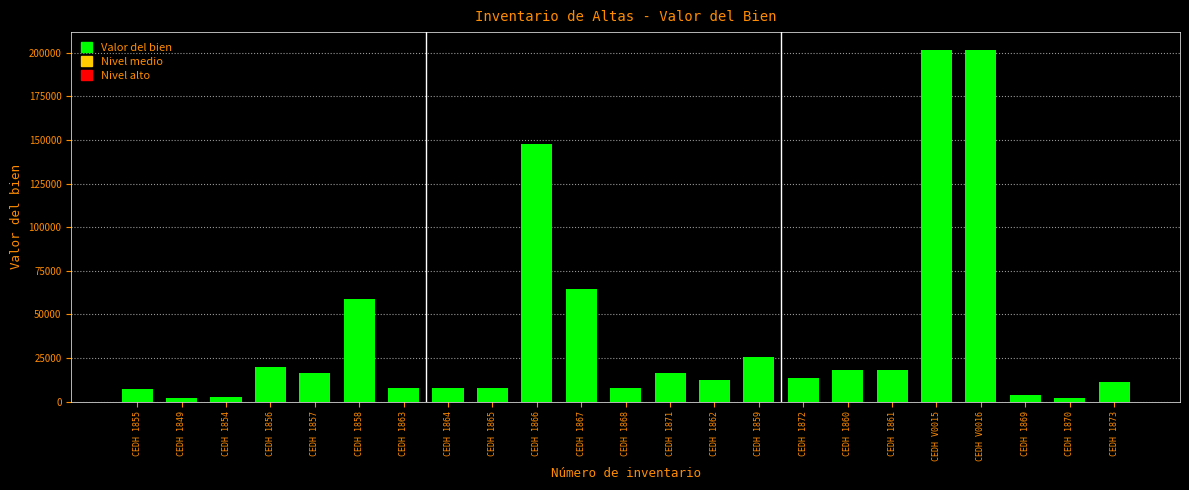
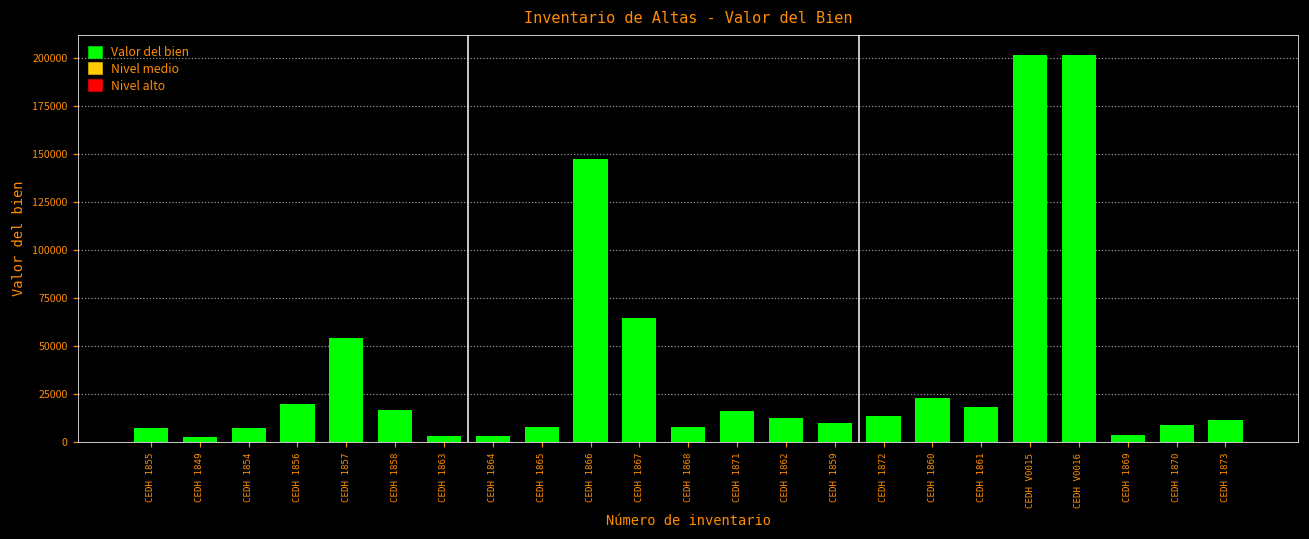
CEDH 1854: 2000 -> 7000
CEDH 1857: 17000 -> 54000
CEDH 1858: 59000 -> 17000
CEDH 1863: 8000 -> 3000
CEDH 1864: 8000 -> 3000
CEDH 1859: 26000 -> 10000
CEDH 1860: 18000 -> 23000
CEDH 1870: 2000 -> 9000
